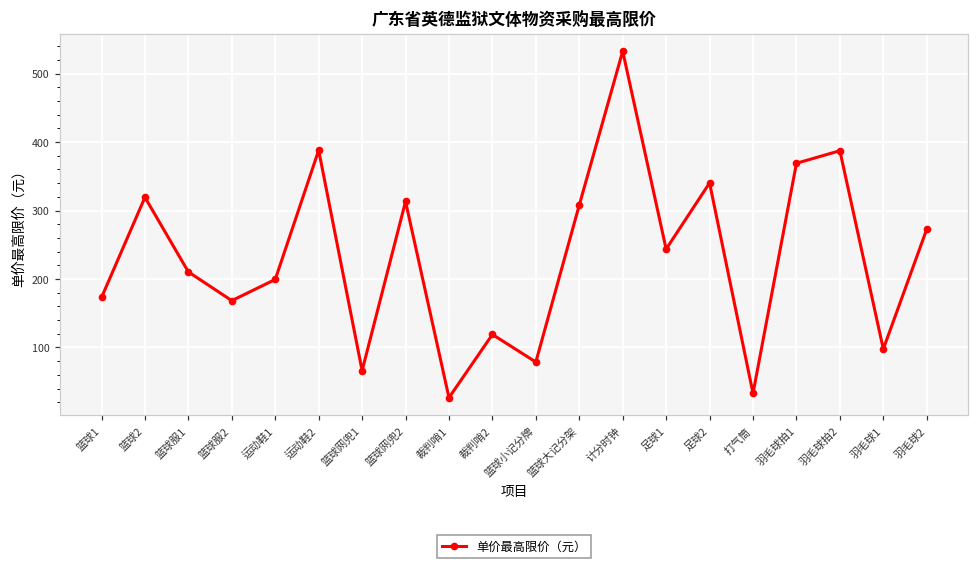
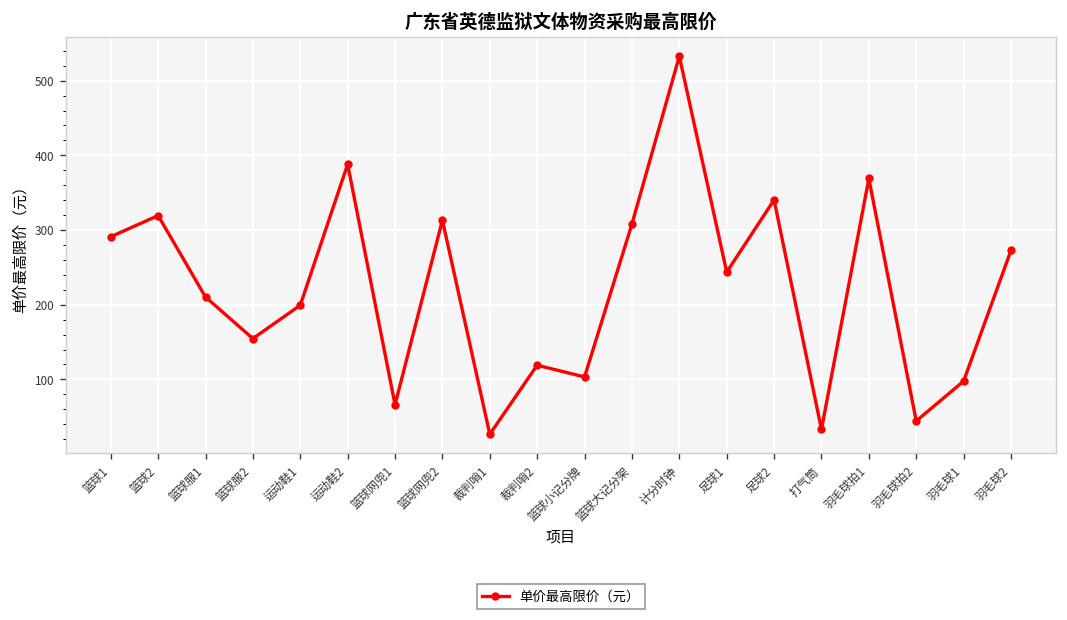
篮球1: 170 -> 290
篮球服2: 170 -> 150
篮球小记分牌: 80 -> 100
羽毛球拍2: 390 -> 40
